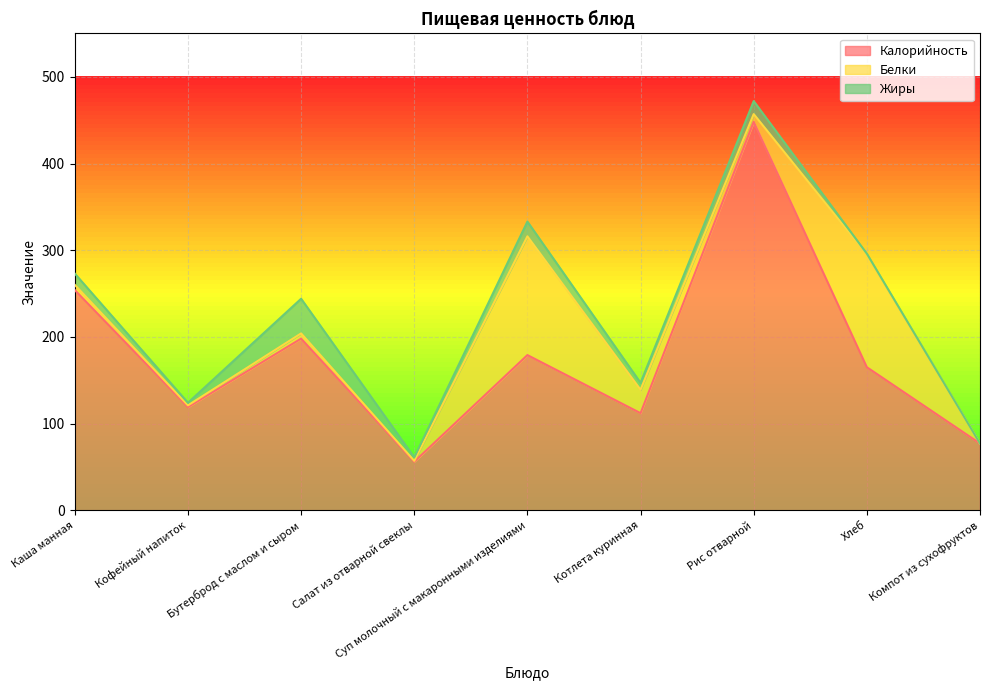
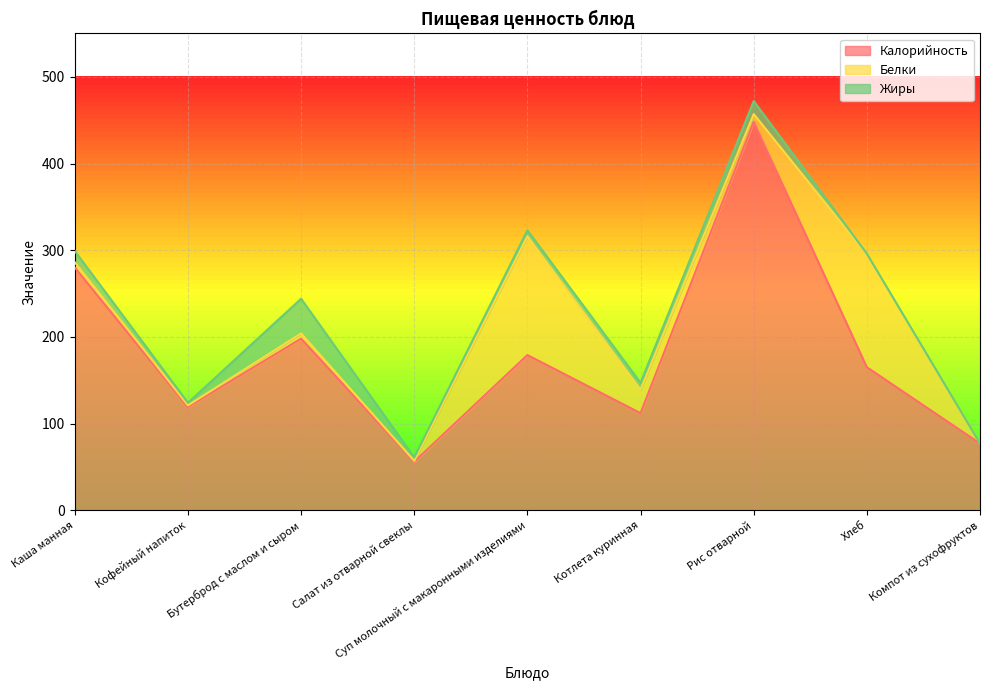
Калорийность, Каша манная: 250 -> 280
Жиры, Суп молочный с макаронными изделиями: 20 -> 10
